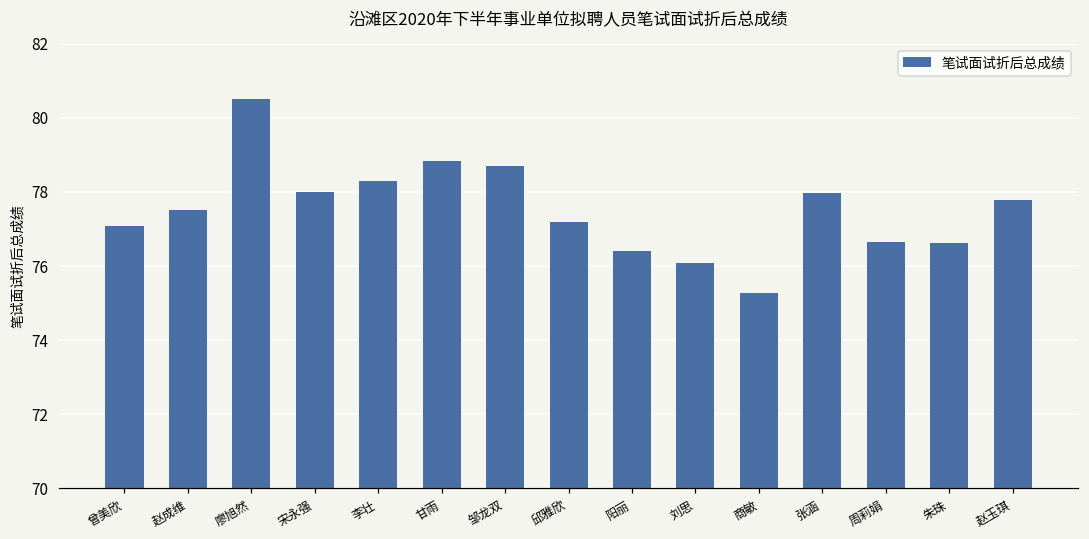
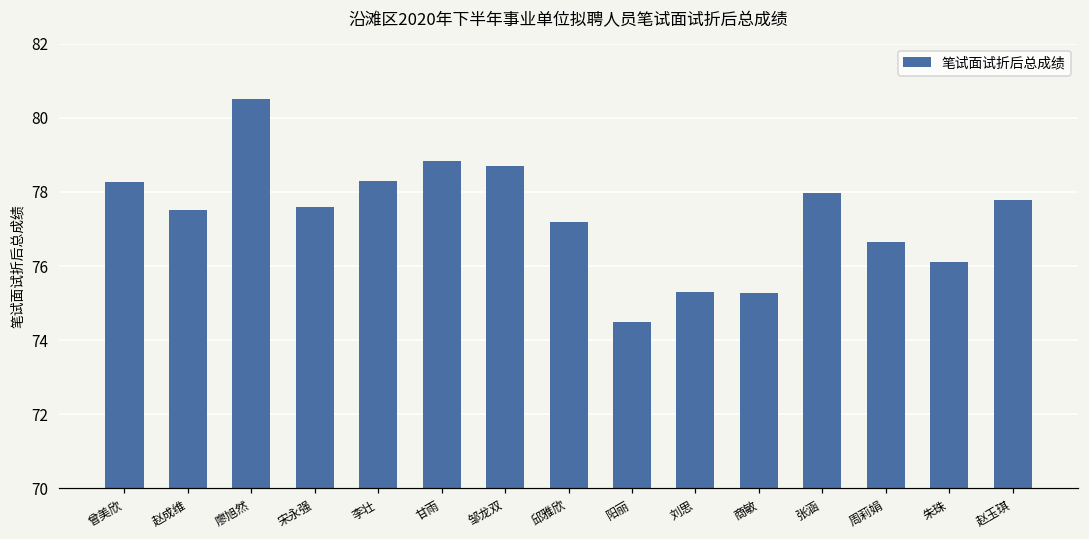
曾美欣: 77.1 -> 78.3
宋永强: 78.0 -> 77.6
阳丽: 76.4 -> 74.5
刘思: 76.1 -> 75.3
朱珠: 76.6 -> 76.1
